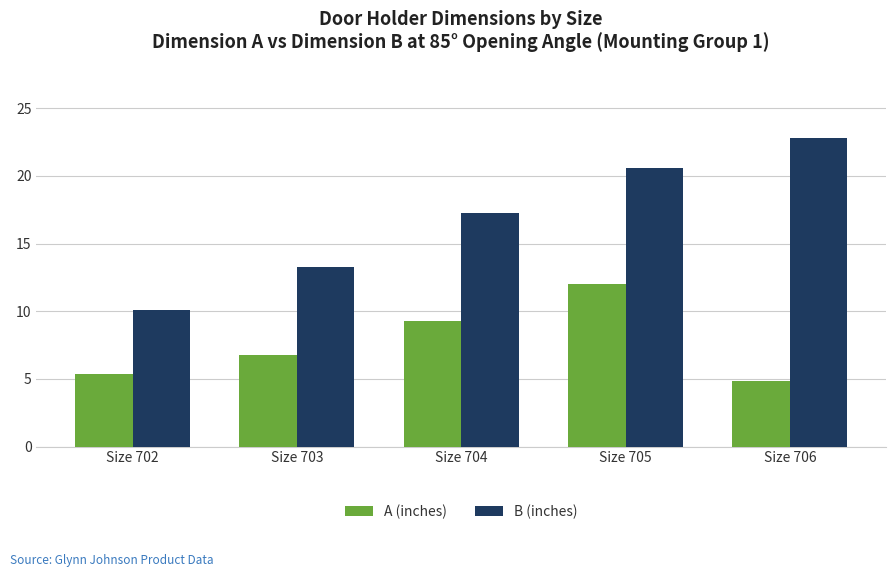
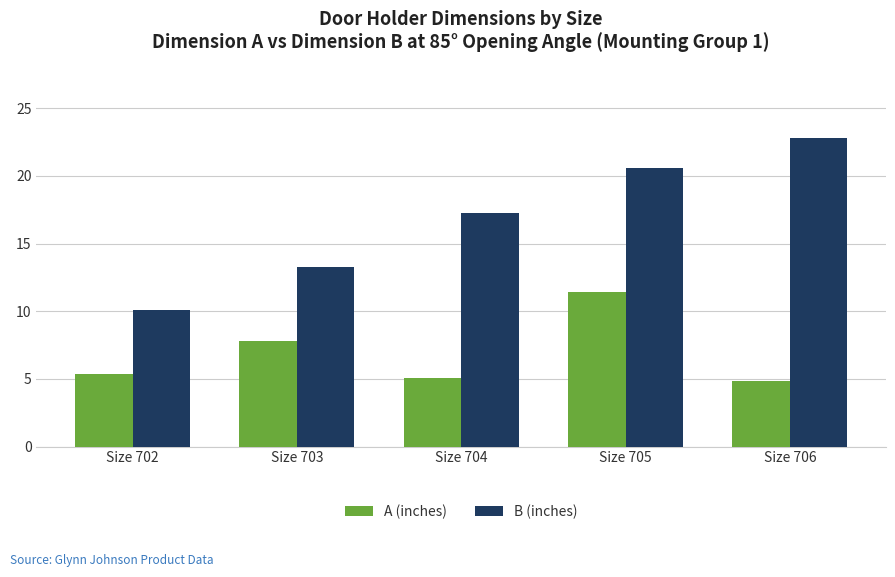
A (inches), Size 703: 6.8 -> 7.8
A (inches), Size 704: 9.3 -> 5.0
A (inches), Size 705: 12.0 -> 11.4
